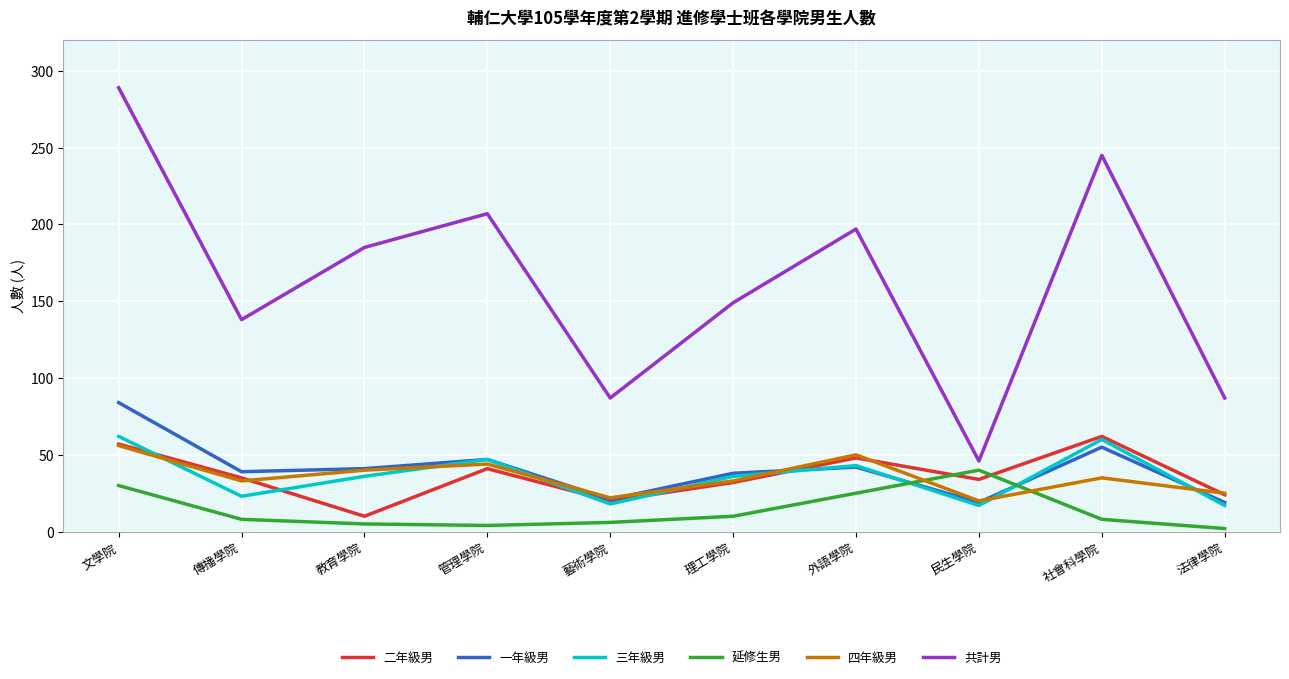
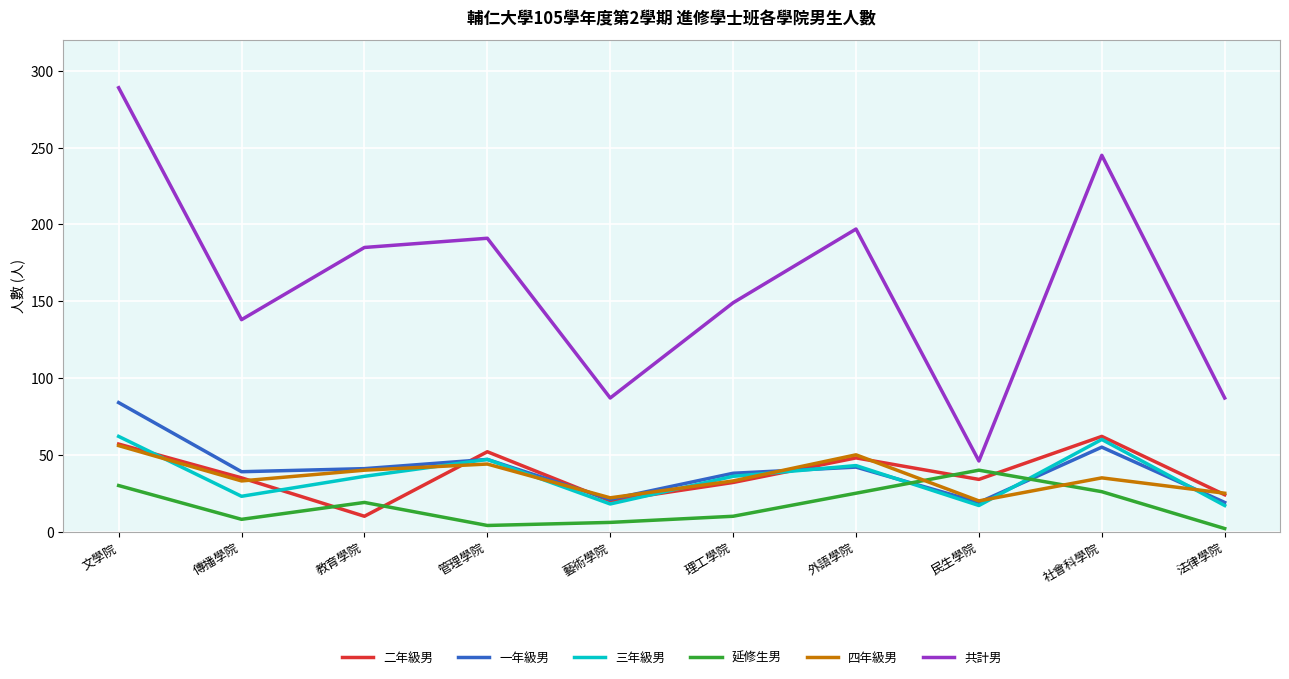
延修生男, 教育學院: 5 -> 19
二年級男, 管理學院: 41 -> 52
共計男, 管理學院: 207 -> 191
延修生男, 社會科學院: 8 -> 26
